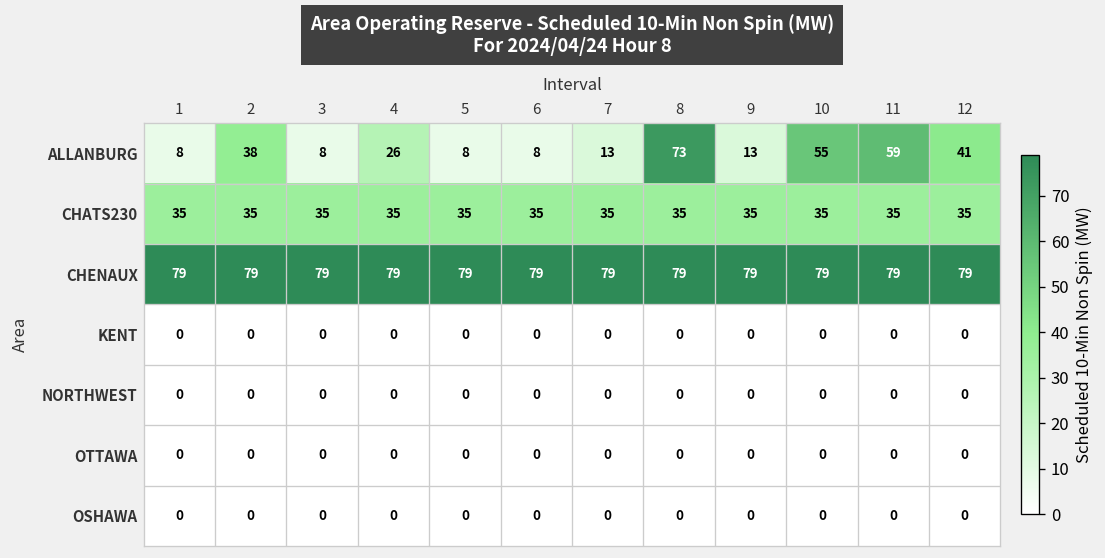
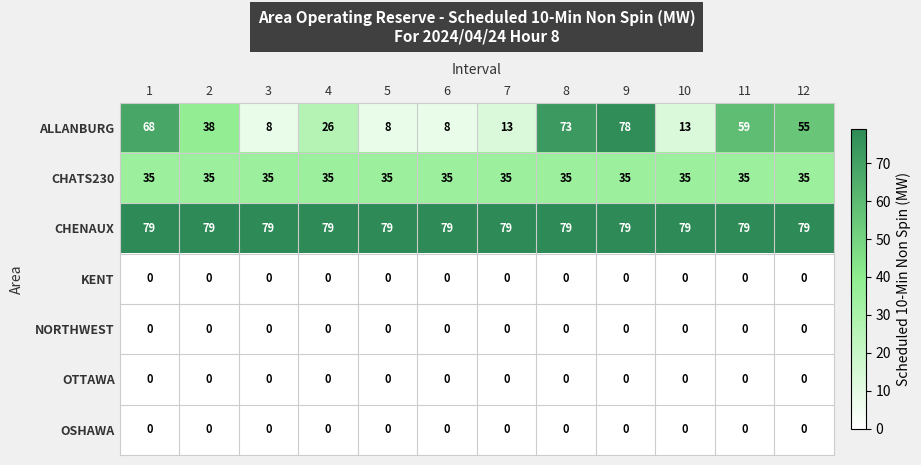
ALLANBURG, 1: 8 -> 68
ALLANBURG, 9: 13 -> 78
ALLANBURG, 10: 55 -> 13
ALLANBURG, 12: 41 -> 55
